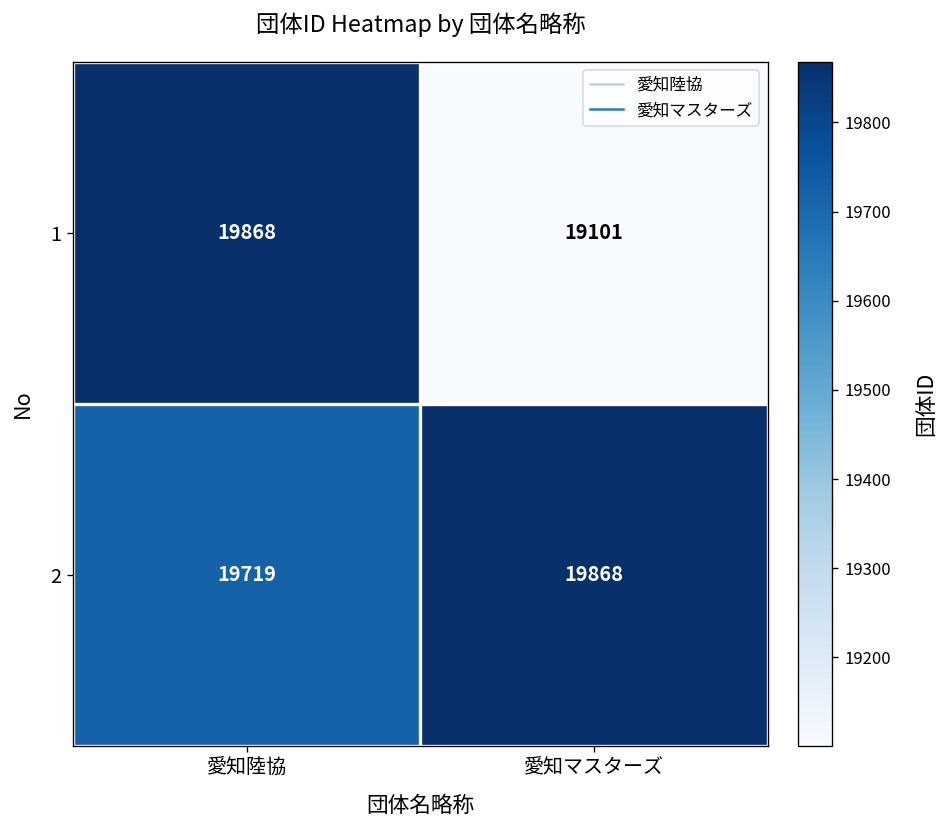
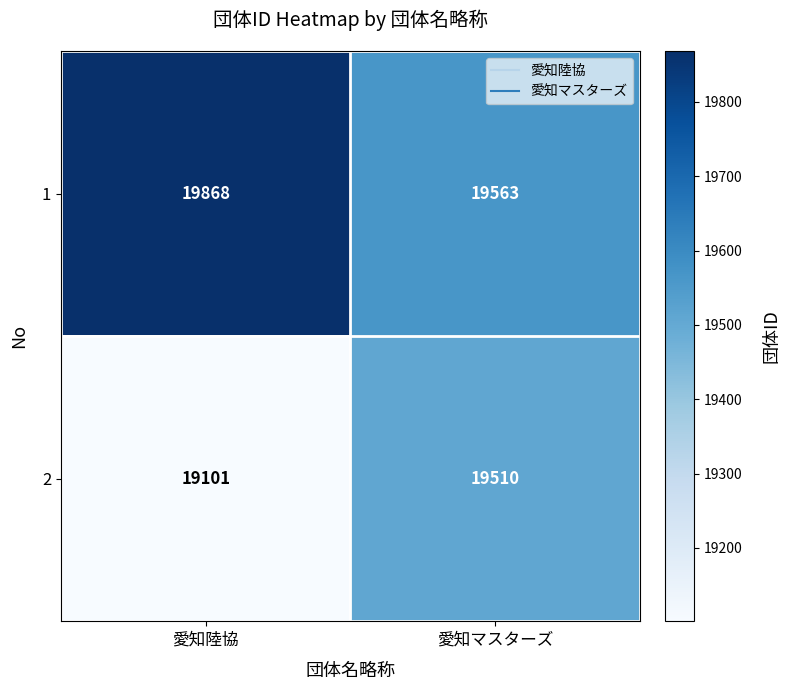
1, 愛知マスターズ: 19101 -> 19563
2, 愛知陸協: 19719 -> 19101
2, 愛知マスターズ: 19868 -> 19510
